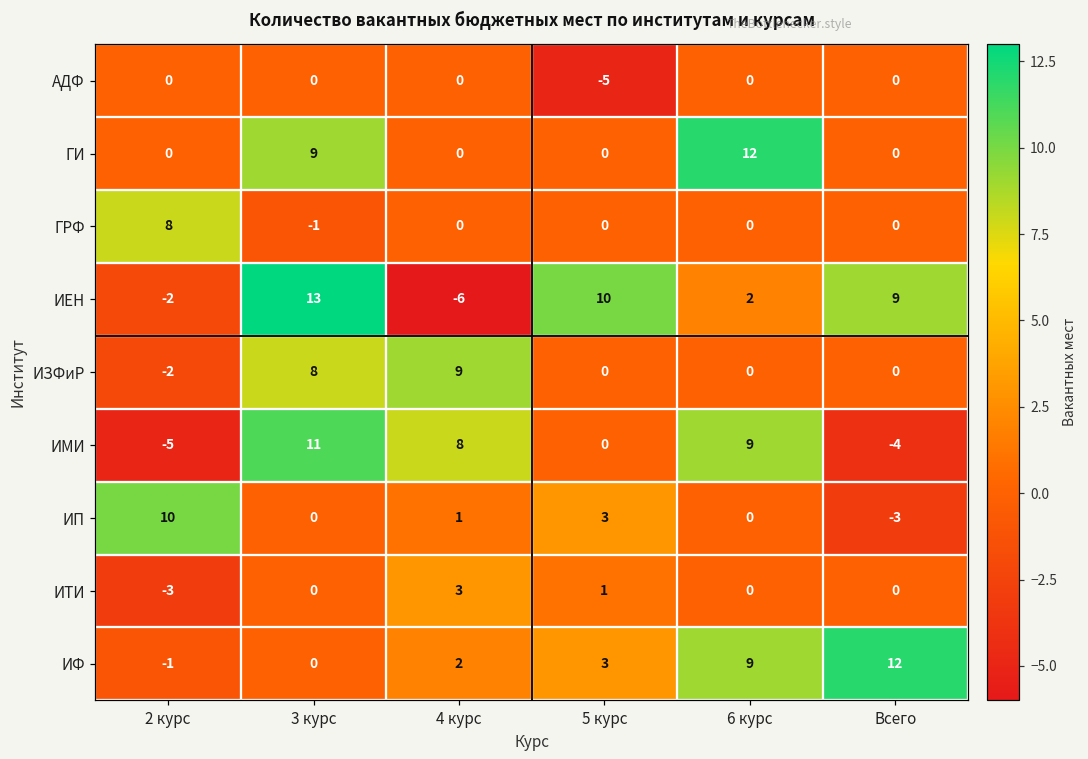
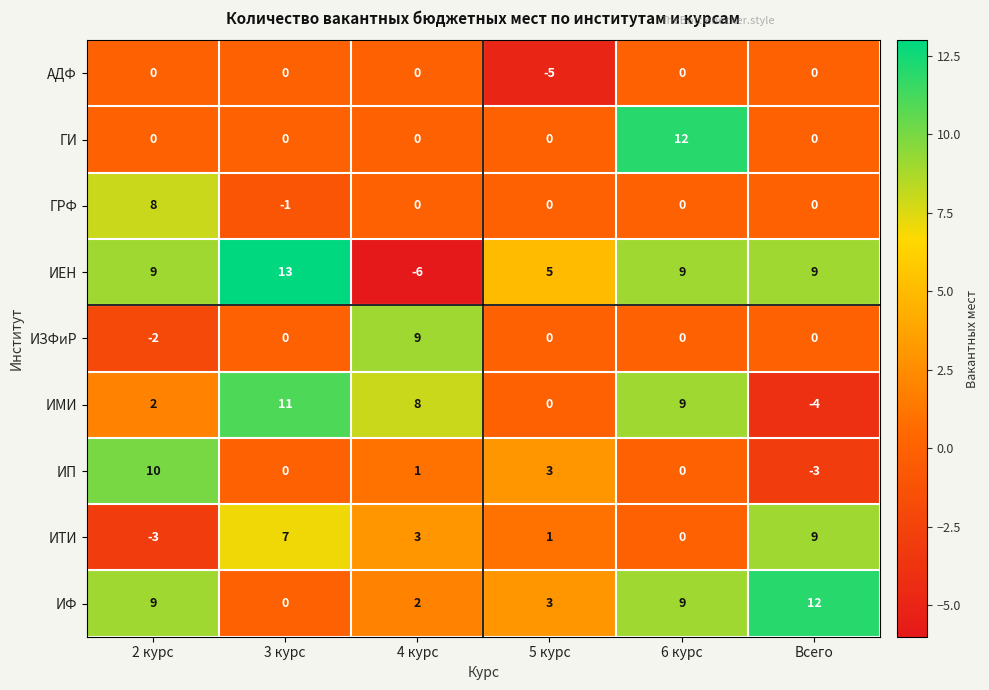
ГИ, 3 курс: 9 -> 0
ИЕН, 2 курс: -2 -> 9
ИЕН, 5 курс: 10 -> 5
ИЕН, 6 курс: 2 -> 9
ИЗФиР, 3 курс: 8 -> 0
ИМИ, 2 курс: -5 -> 2
ИТИ, 3 курс: 0 -> 7
ИТИ, Всего: 0 -> 9
ИФ, 2 курс: -1 -> 9
